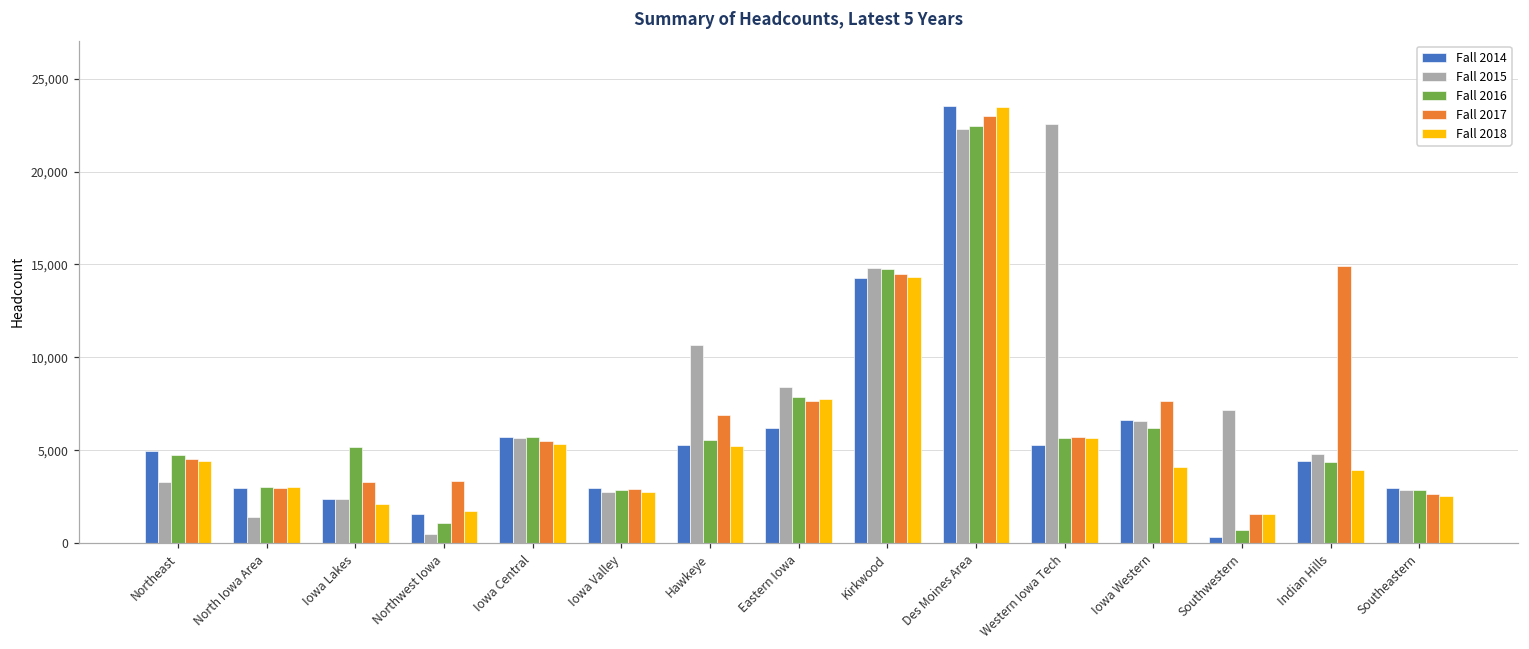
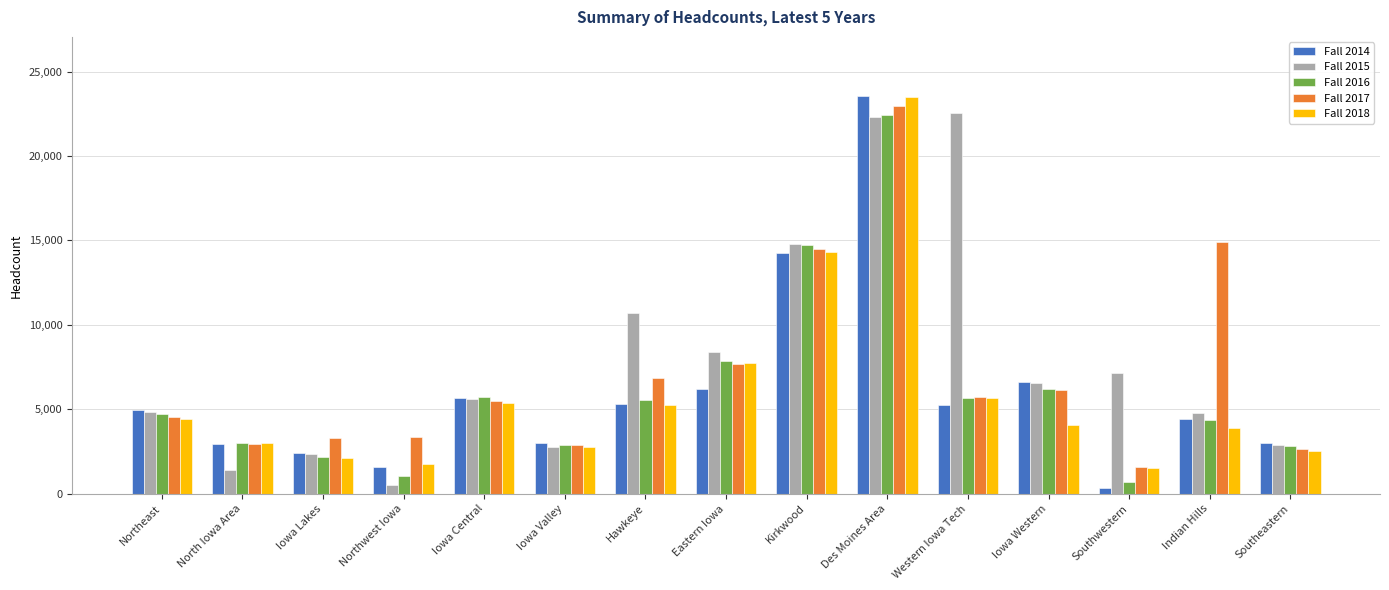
Fall 2015, Northeast: 3,300 -> 4,900
Fall 2016, Iowa Lakes: 5,200 -> 2,200
Fall 2017, Iowa Western: 7,700 -> 6,200
